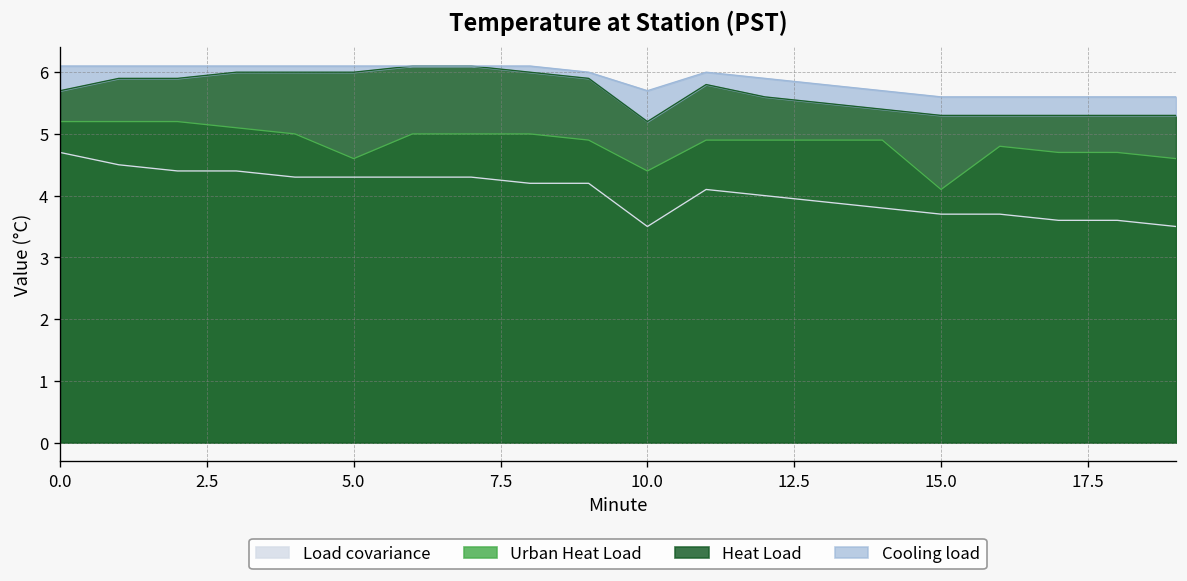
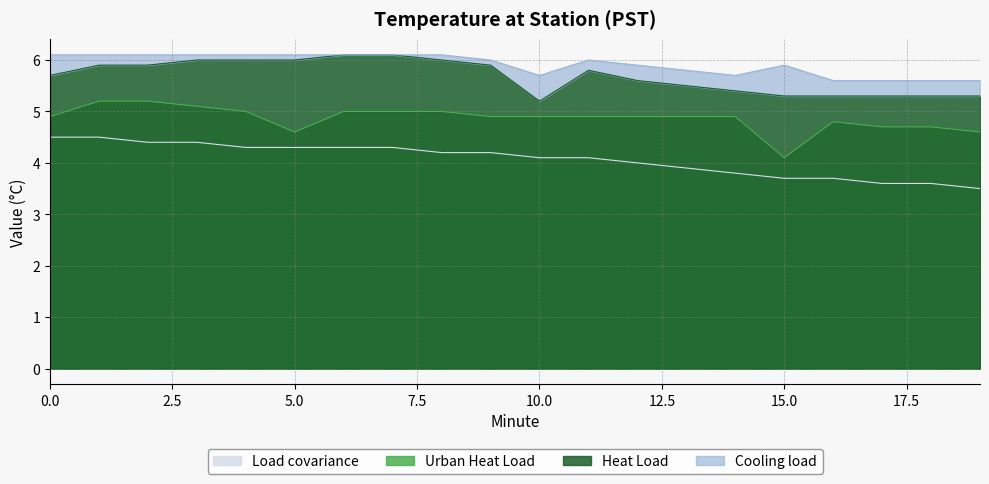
Load covariance, 0.0: 4.7 -> 4.5
Urban Heat Load, 0.0: 5.2 -> 4.9
Load covariance, 10.0: 3.5 -> 4.1
Urban Heat Load, 10.0: 4.4 -> 4.9
Cooling load, 15.0: 5.6 -> 5.9
